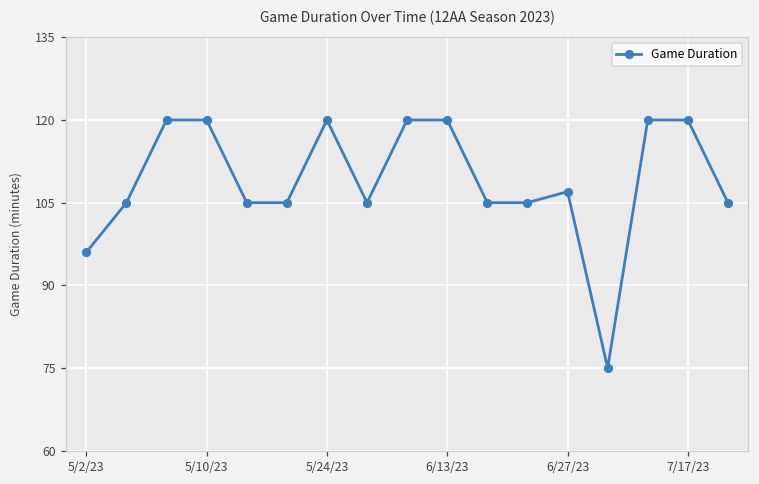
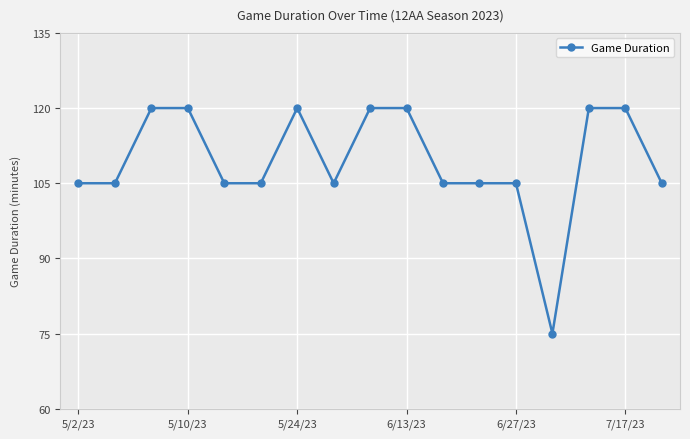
5/2/23: 96 -> 105
6/27/23: 107 -> 105
